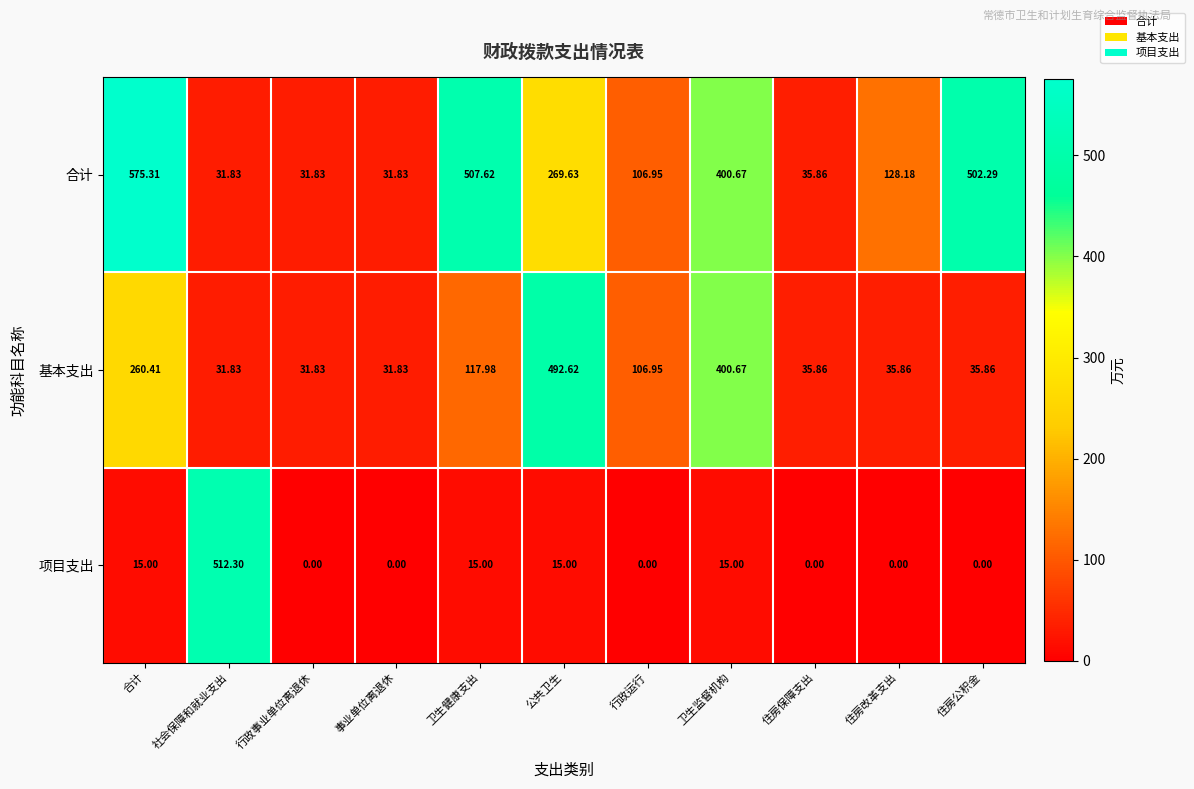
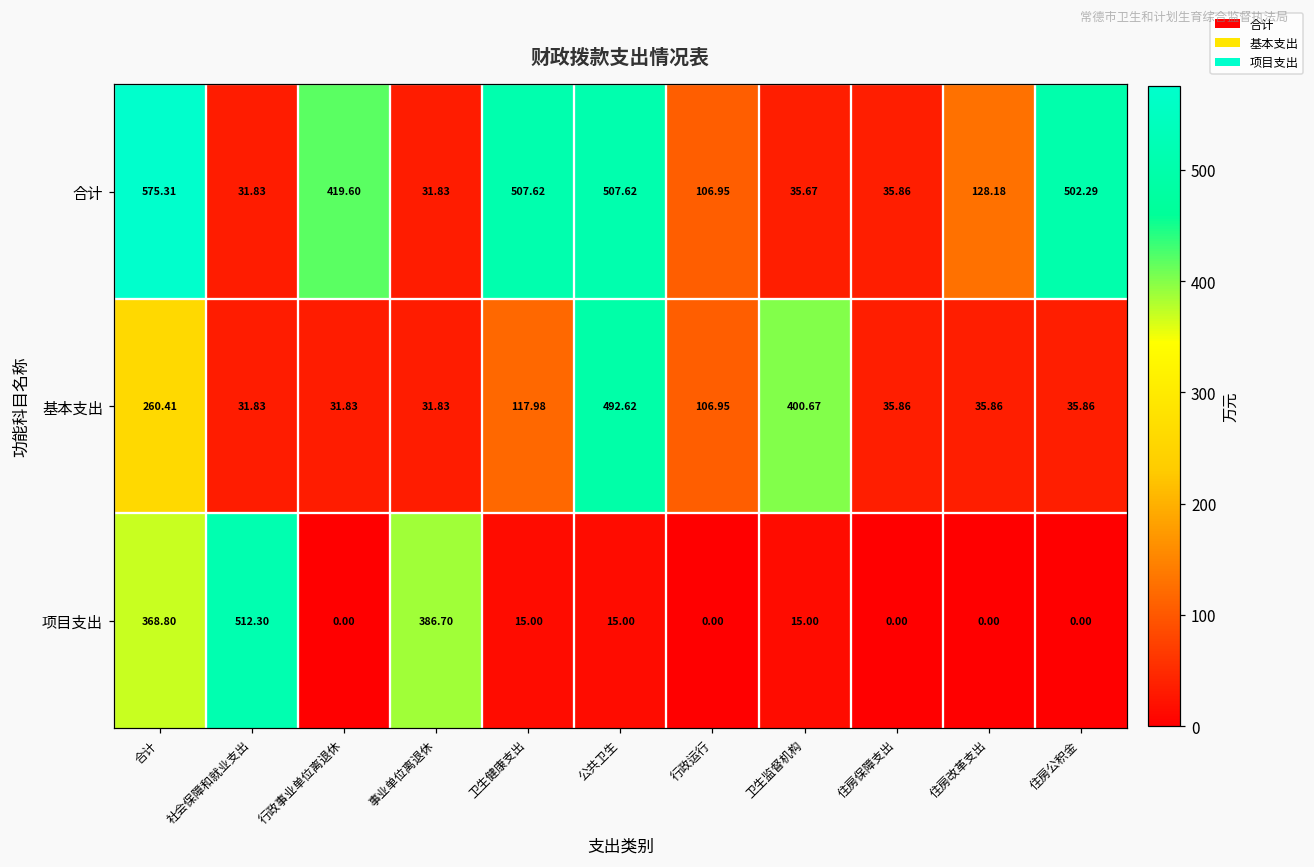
合计, 行政事业单位离退休: 31.83 -> 419.60
合计, 公共卫生: 269.63 -> 507.62
合计, 卫生监督机构: 400.67 -> 35.67
项目支出, 合计: 15.00 -> 368.80
项目支出, 事业单位离退休: 0.00 -> 386.70
